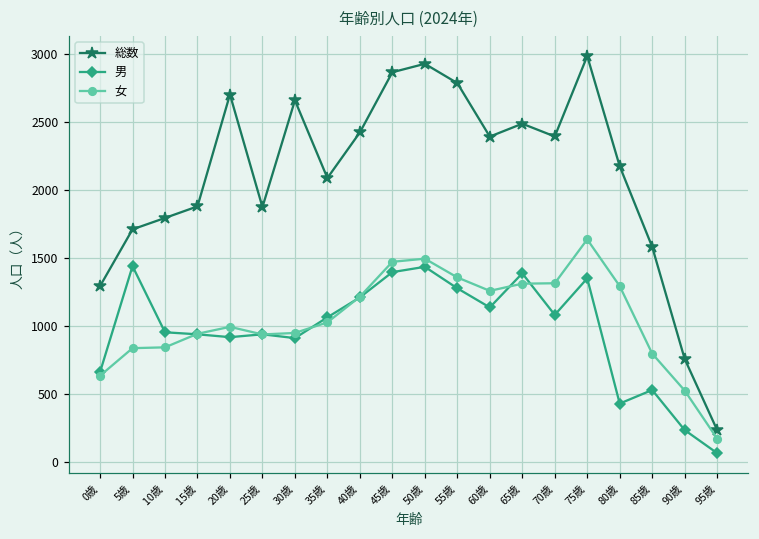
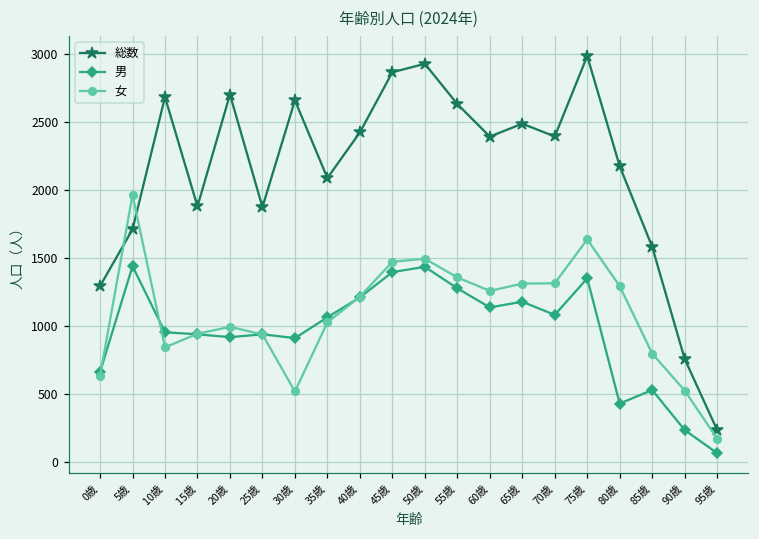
女, 5歳: 840 -> 1960
総数, 10歳: 1800 -> 2690
女, 30歳: 950 -> 520
総数, 55歳: 2790 -> 2630
男, 65歳: 1390 -> 1180
